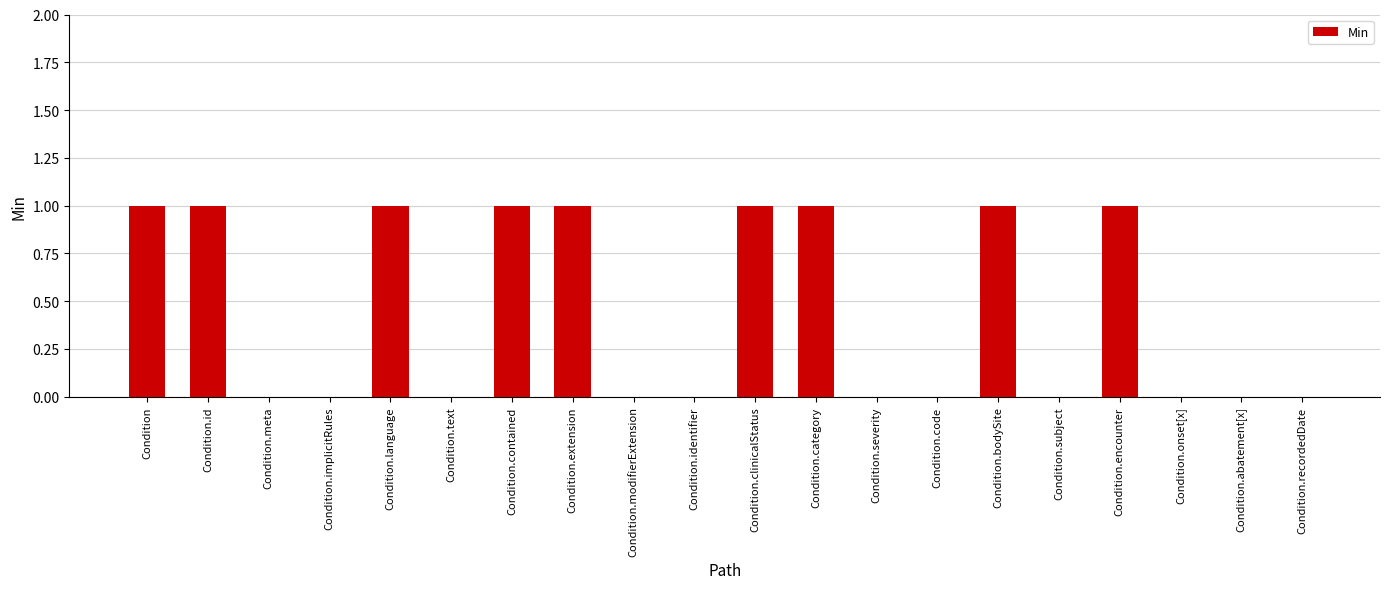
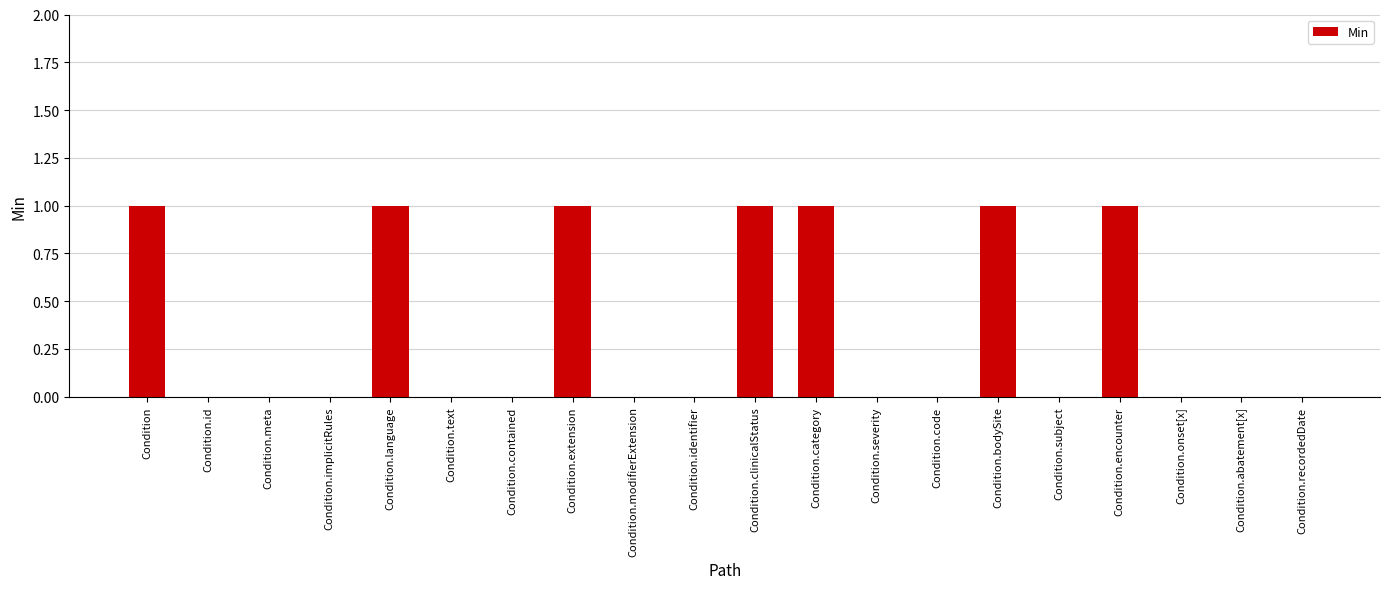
Condition.id: 1 -> 0
Condition.contained: 1 -> 0
